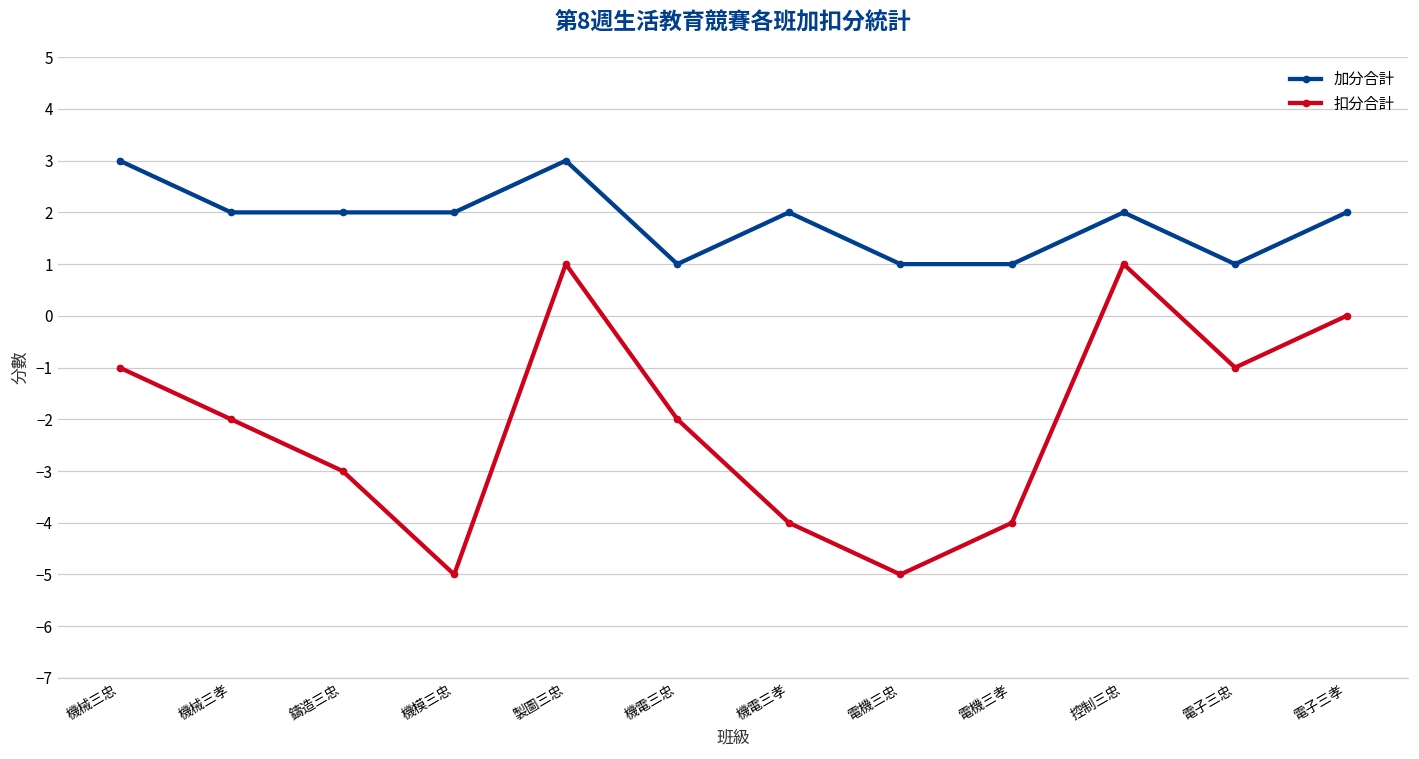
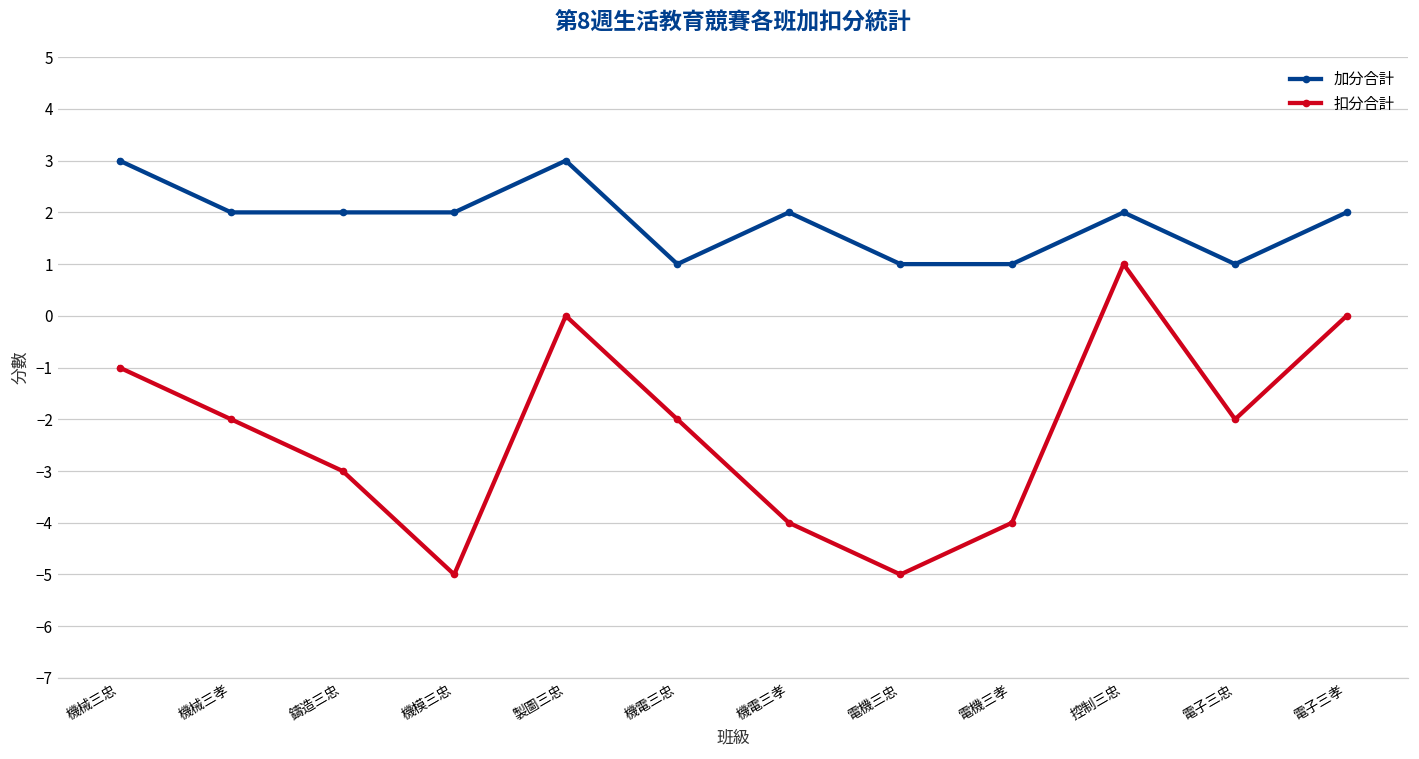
扣分合計, 製圖三忠: 1 -> 0
扣分合計, 電子三忠: -1 -> -2
